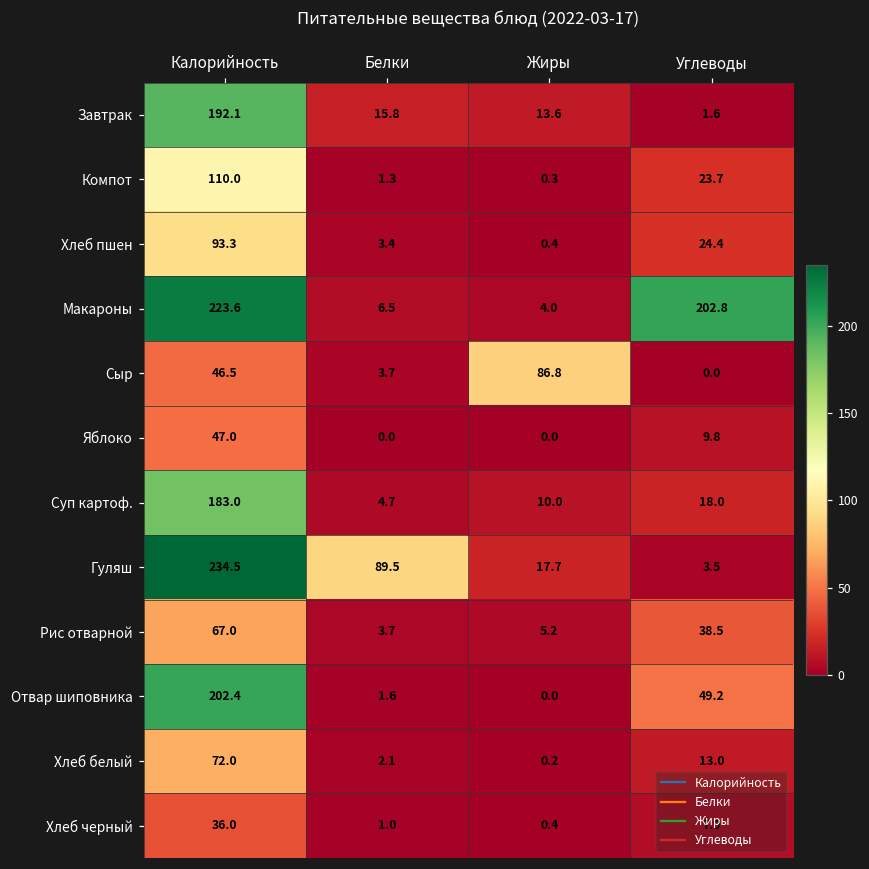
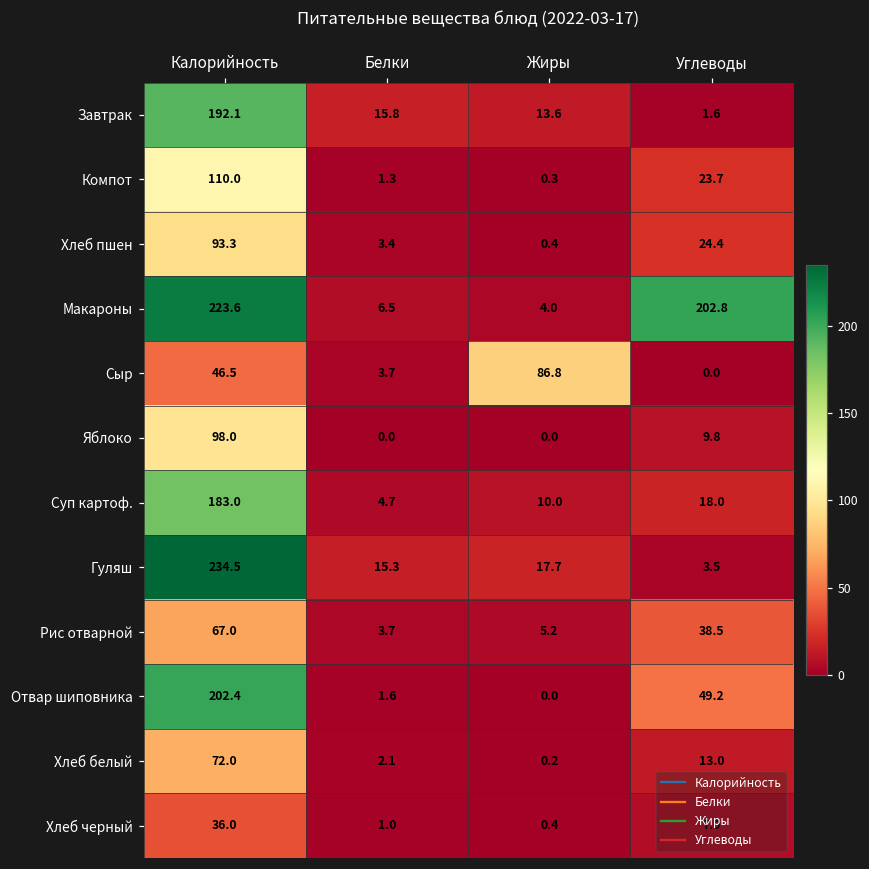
Яблоко, Калорийность: 47.0 -> 98.0
Гуляш, Белки: 89.5 -> 15.3
